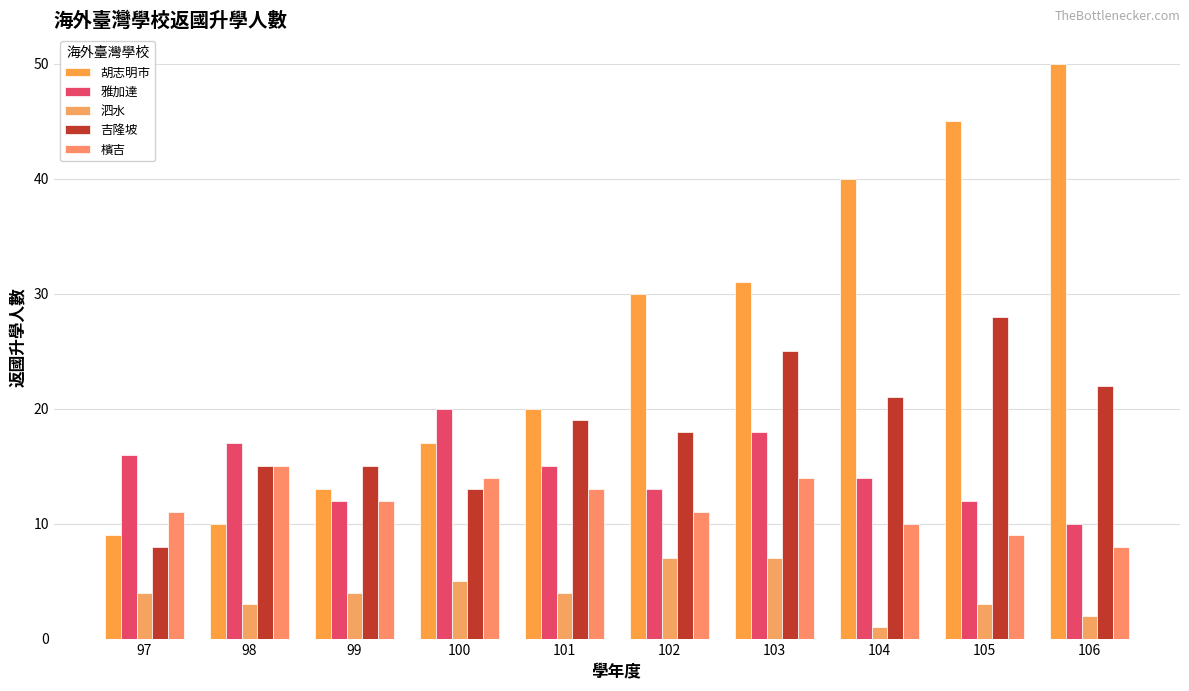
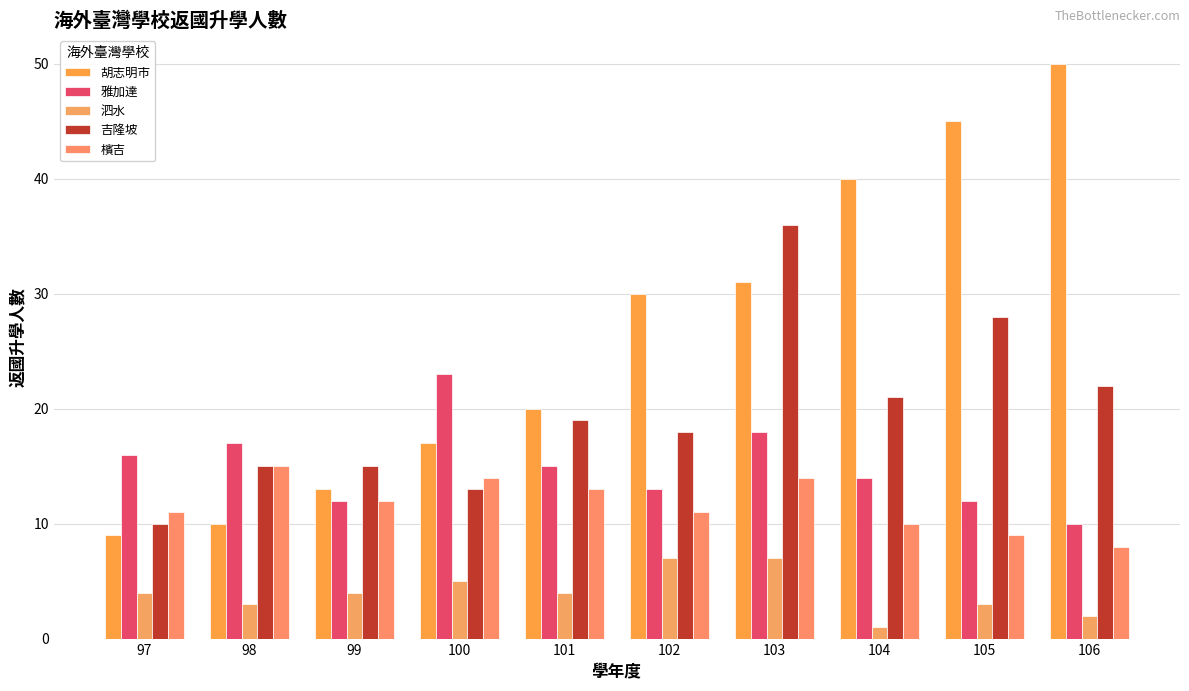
吉隆坡, 97: 8 -> 10
雅加達, 100: 20 -> 23
吉隆坡, 103: 25 -> 36
